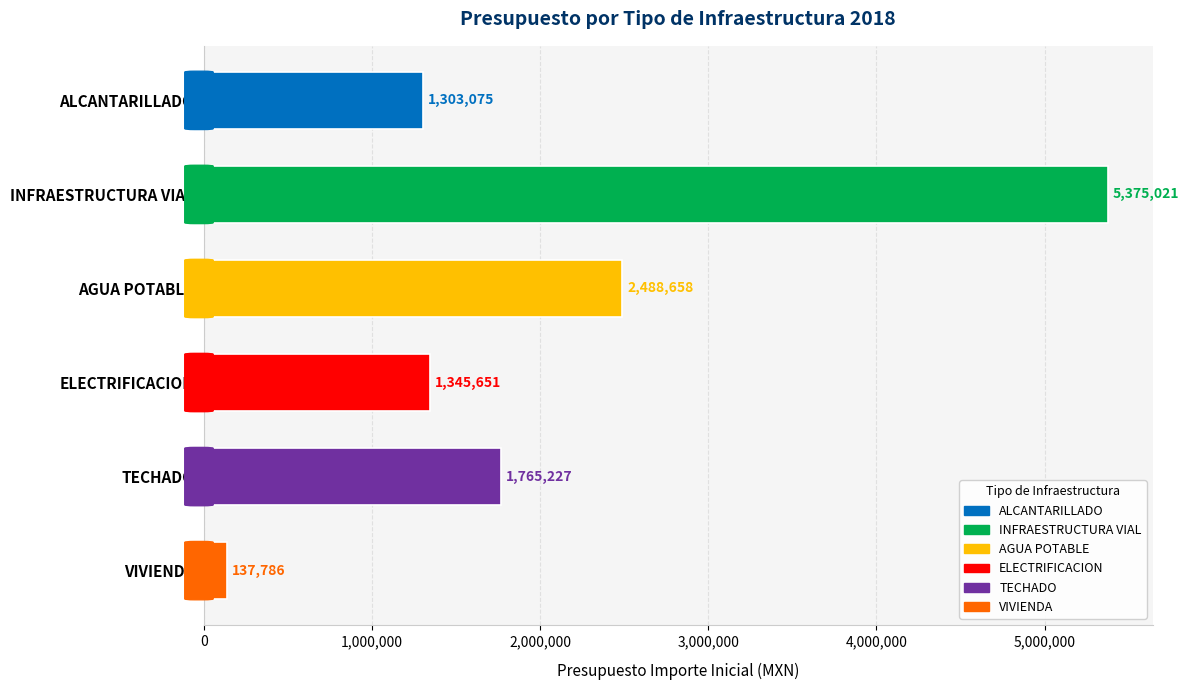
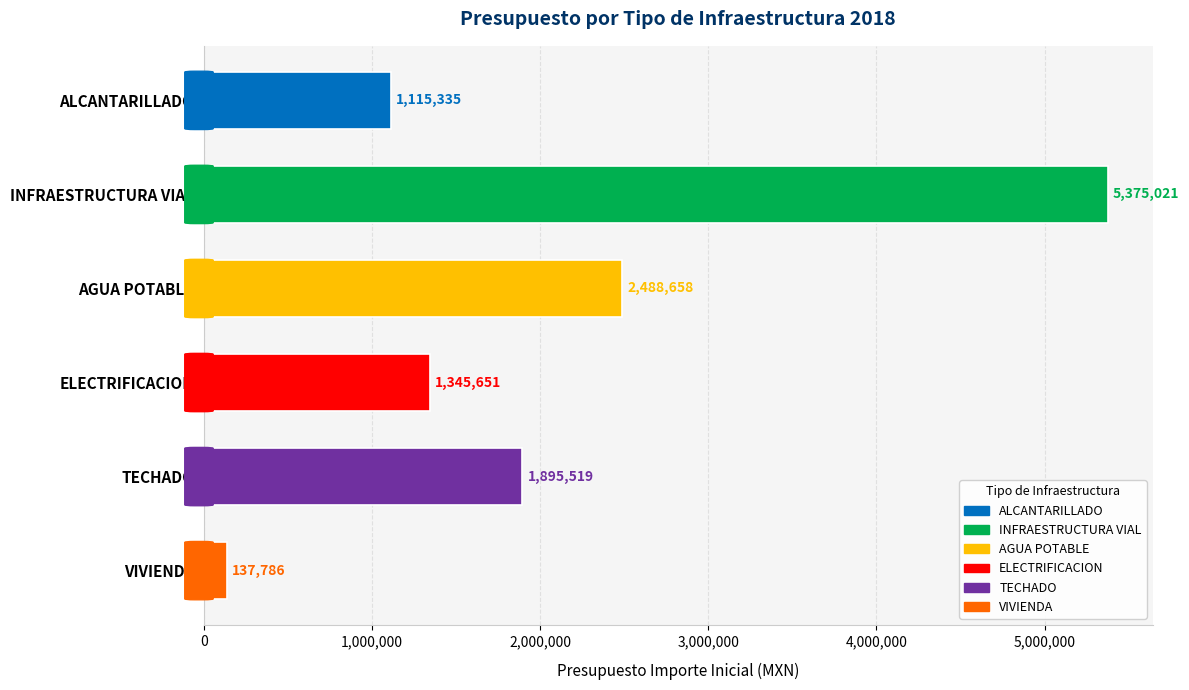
ALCANTARILLADO: 1,303,075 -> 1,115,335
TECHADO: 1,765,227 -> 1,895,519
